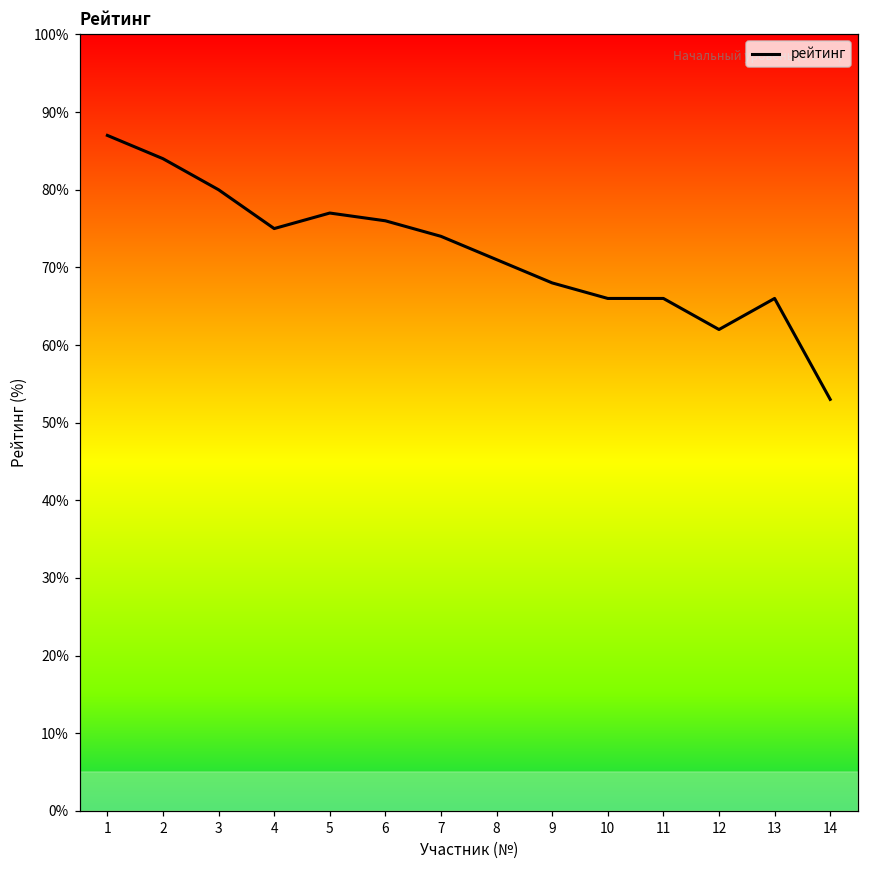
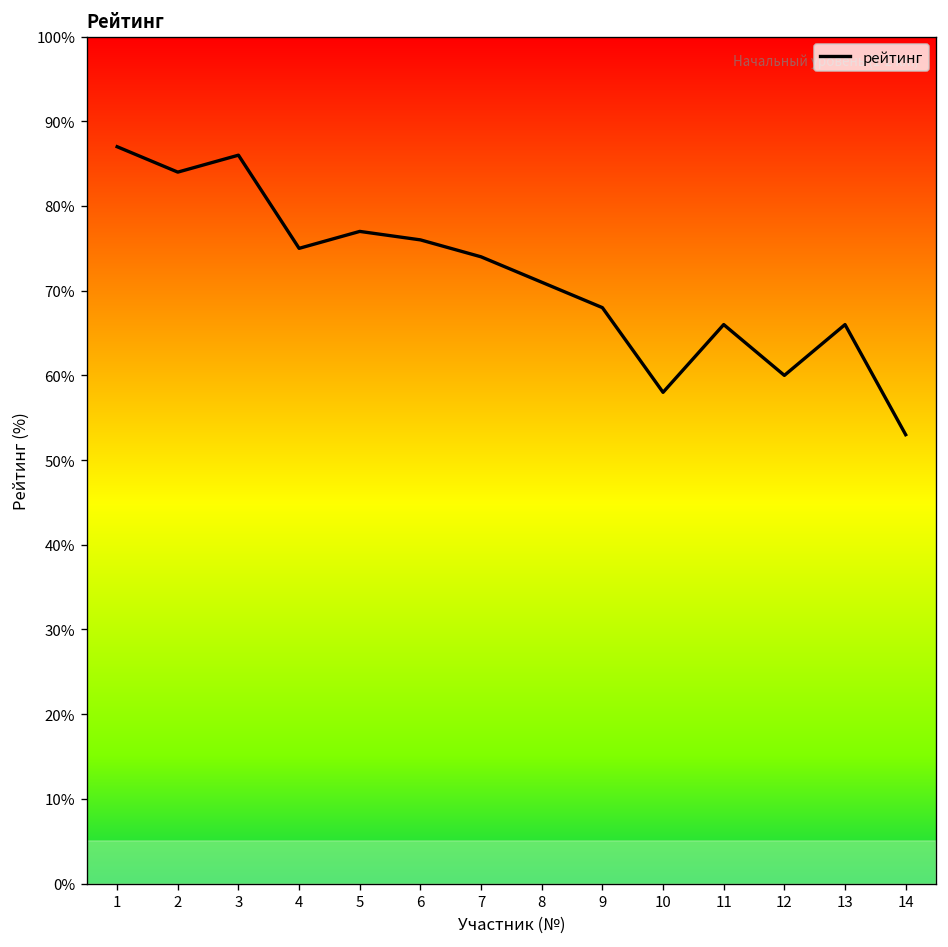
3: 80% -> 86%
10: 66% -> 58%
12: 62% -> 60%
